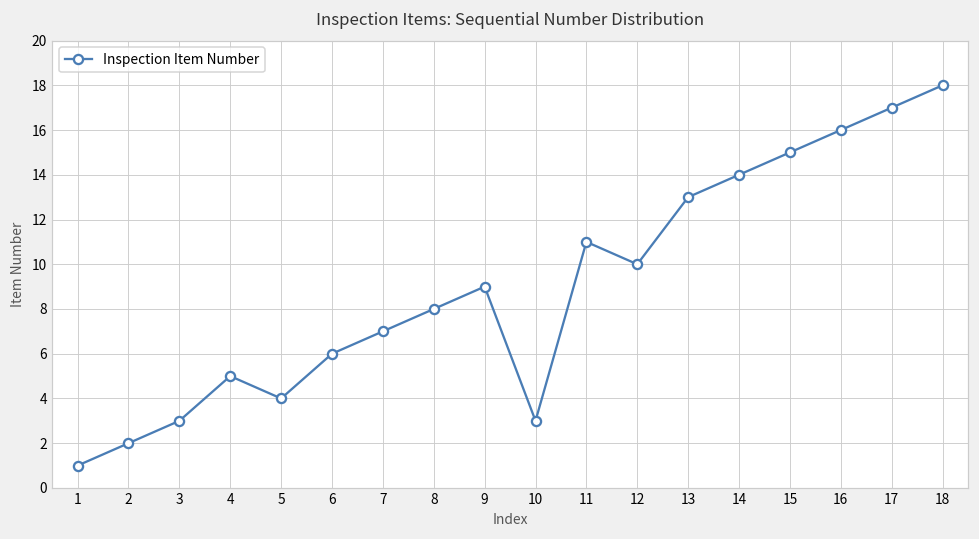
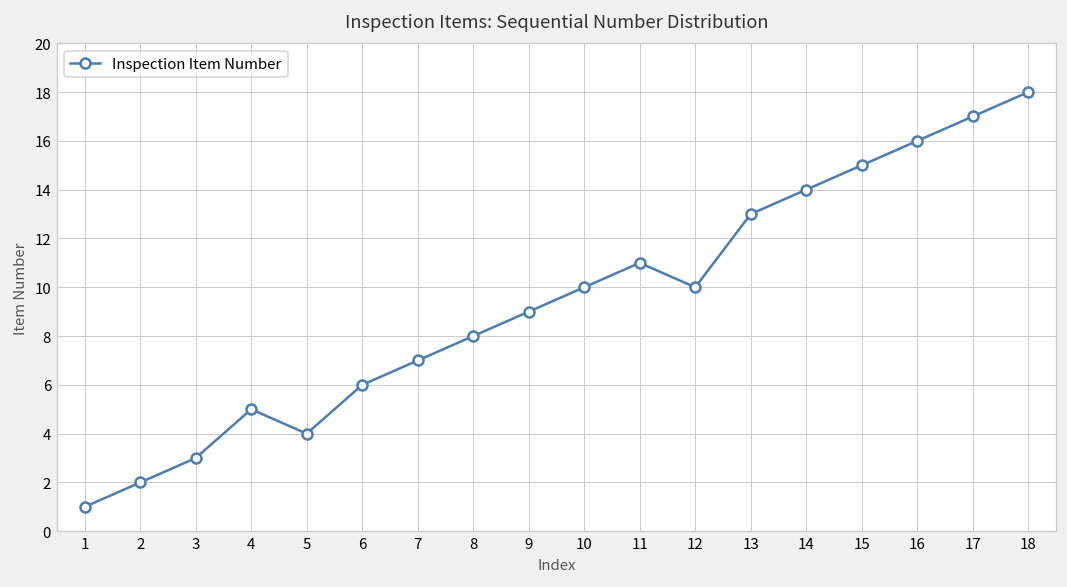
10: 3 -> 10
